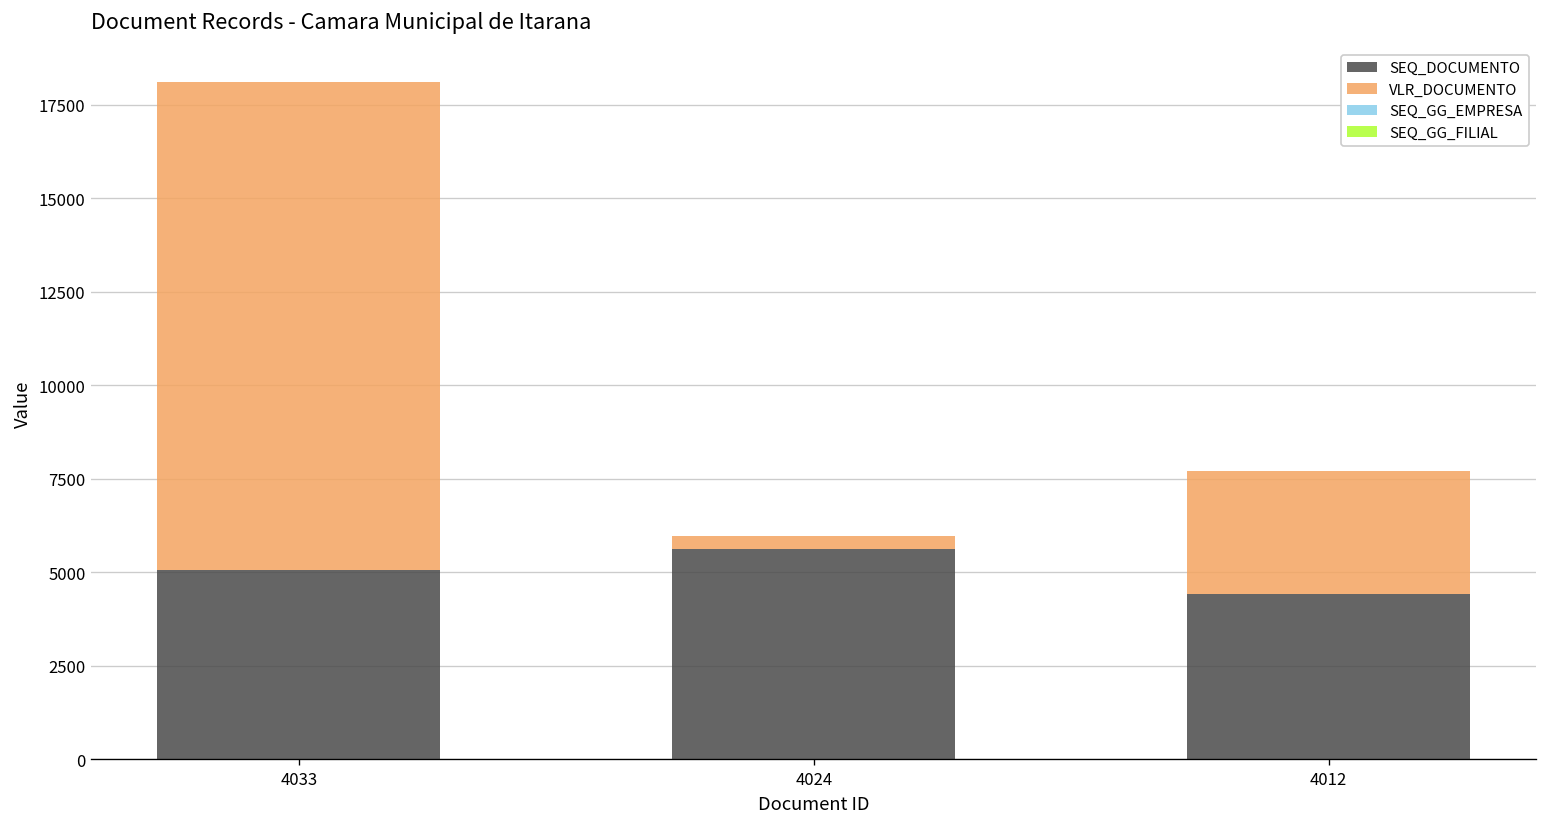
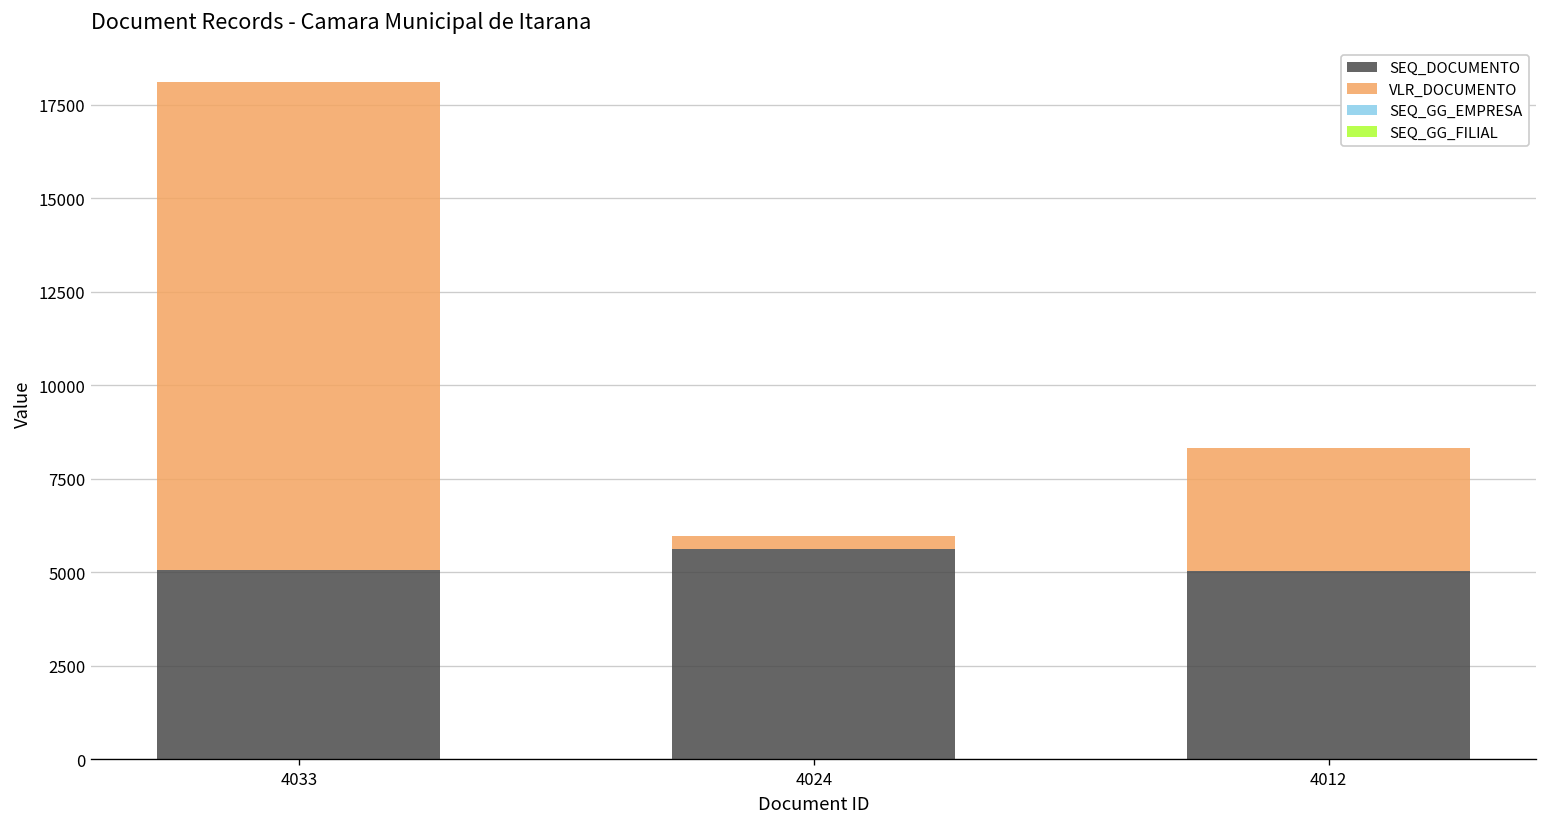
SEQ_DOCUMENTO, 4012: 4400 -> 5000
